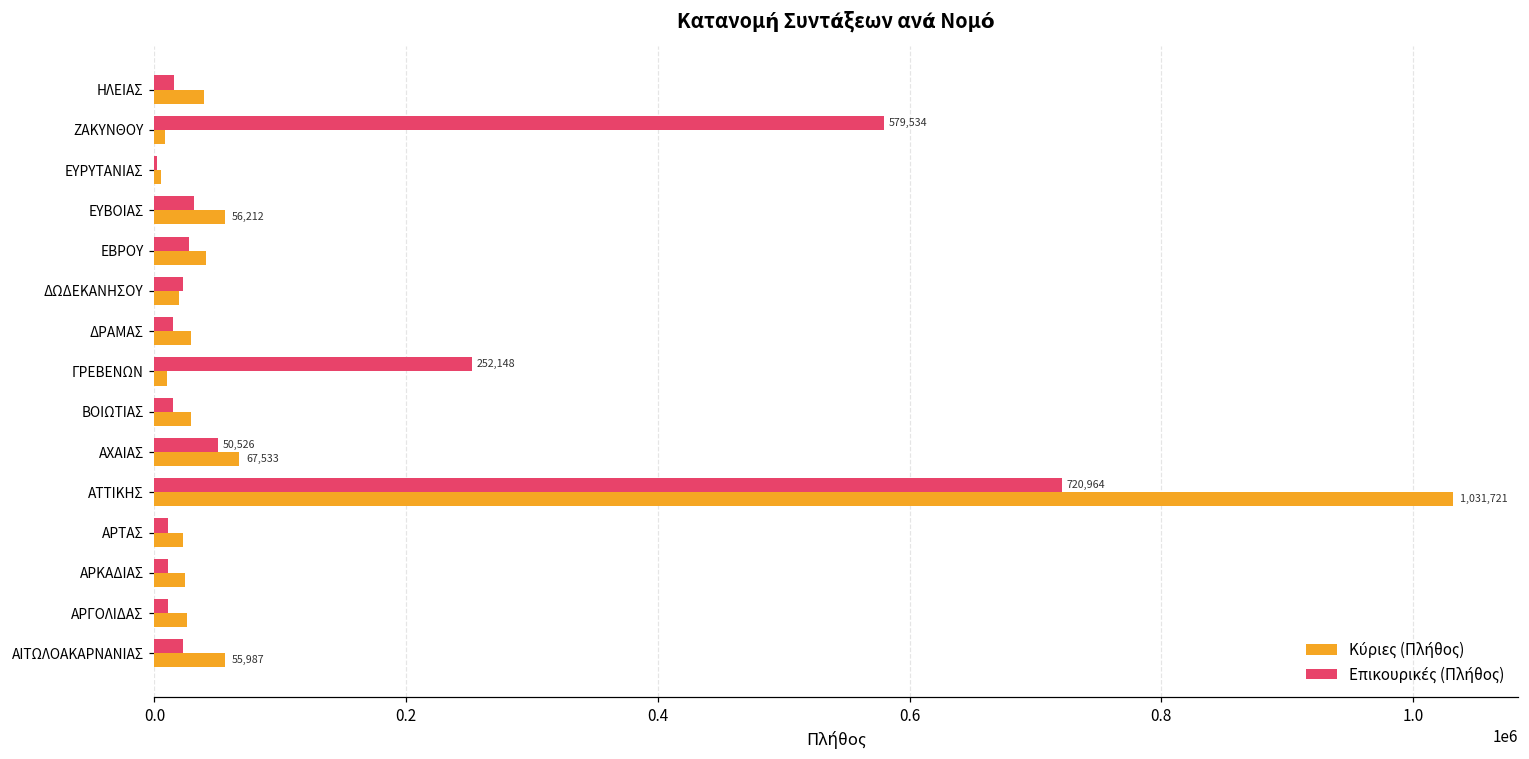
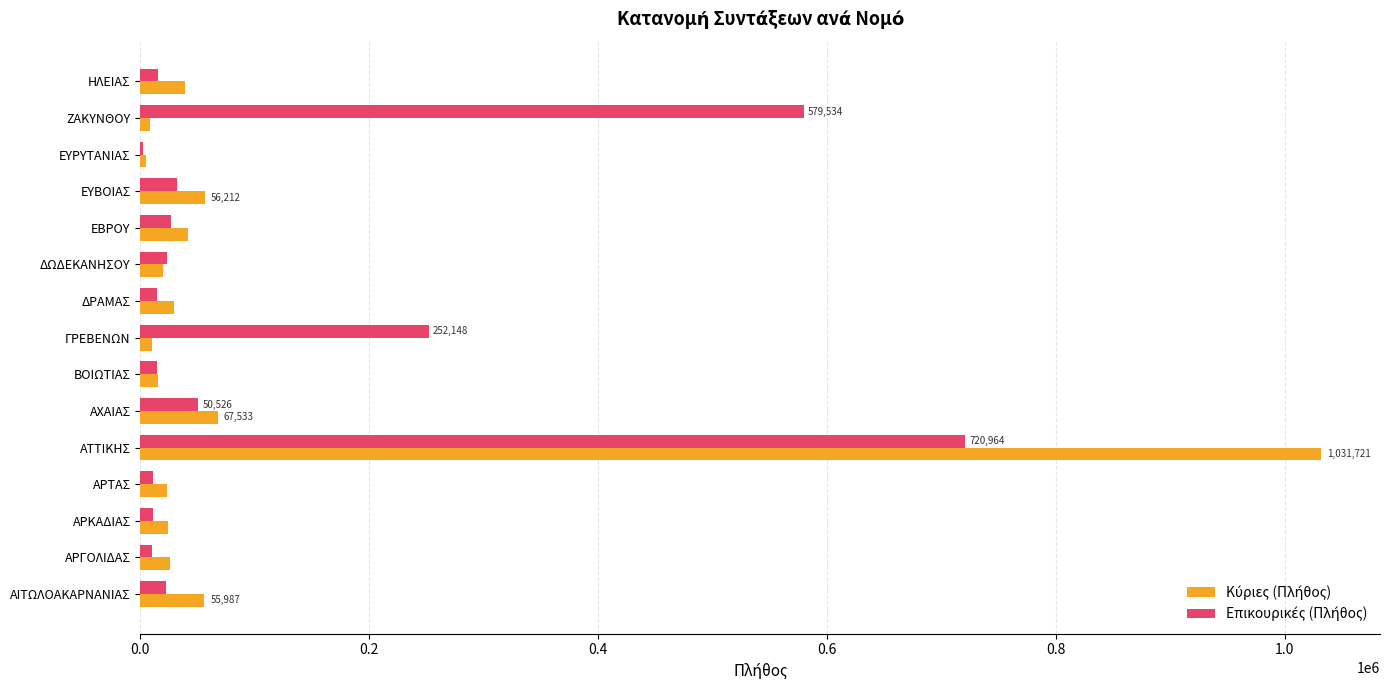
Κύριες (Πλήθος), ΒΟΙΩΤΙΑΣ: 29000 -> 15000
